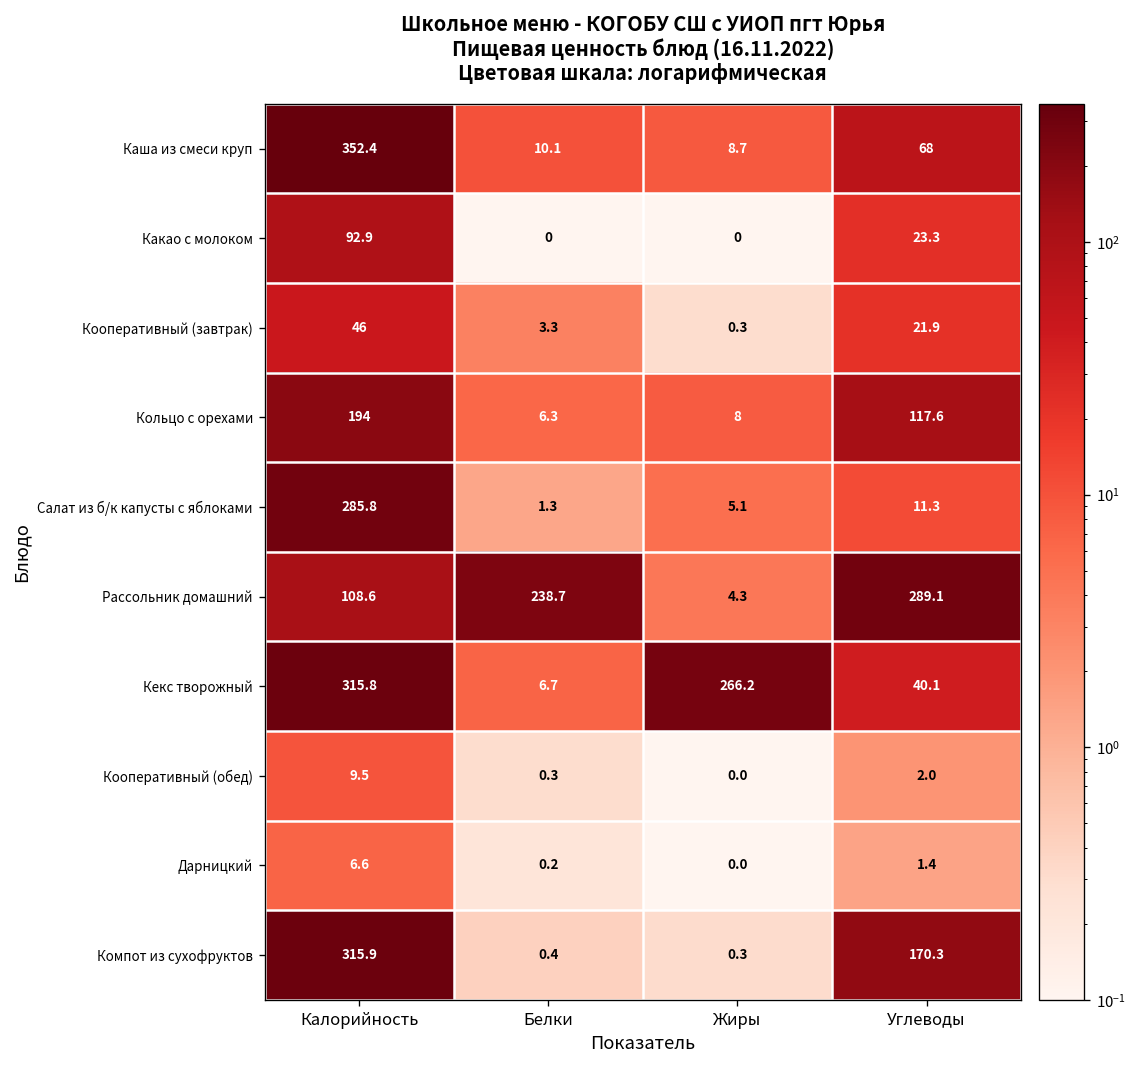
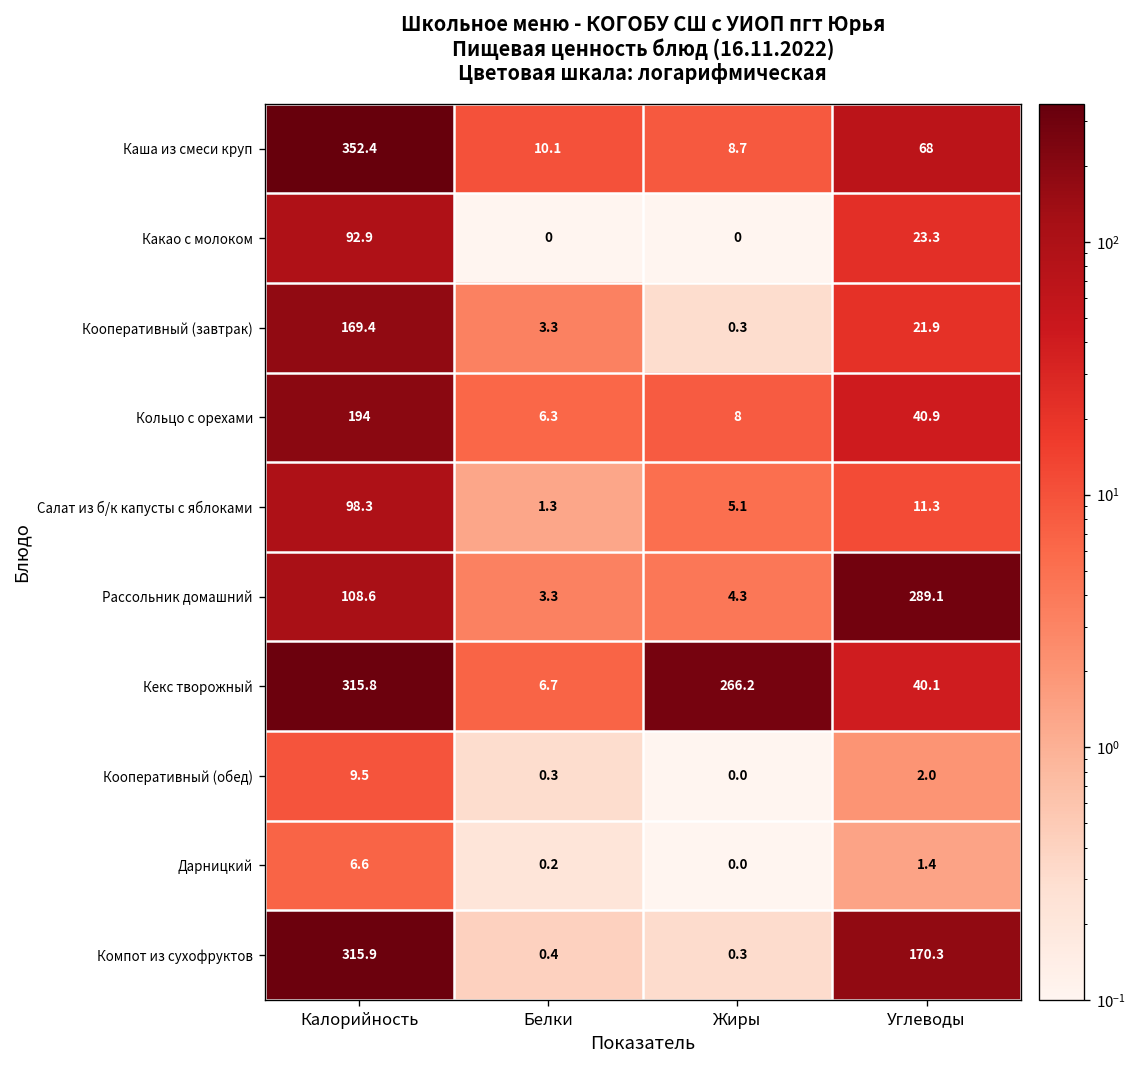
Кооперативный (завтрак), Калорийность: 46 -> 169.4
Кольцо с орехами, Углеводы: 117.6 -> 40.9
Салат из б/к капусты с яблоками, Калорийность: 285.8 -> 98.3
Рассольник домашний, Белки: 238.7 -> 3.3
